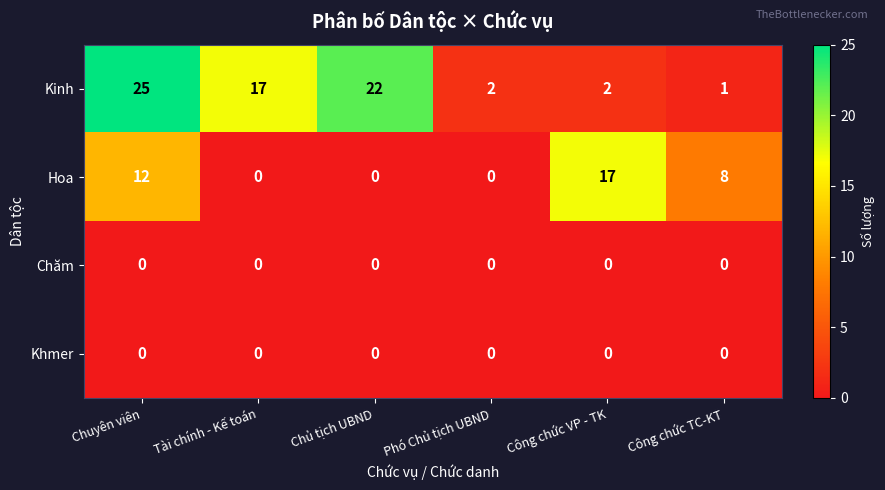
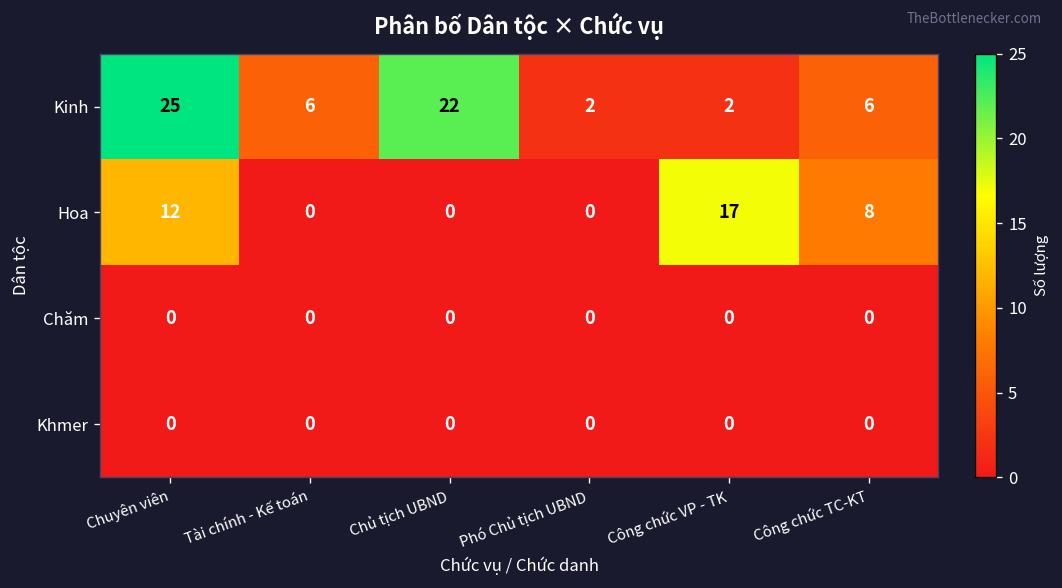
Kinh, Tài chính - Kế toán: 17 -> 6
Kinh, Công chức TC-KT: 1 -> 6
